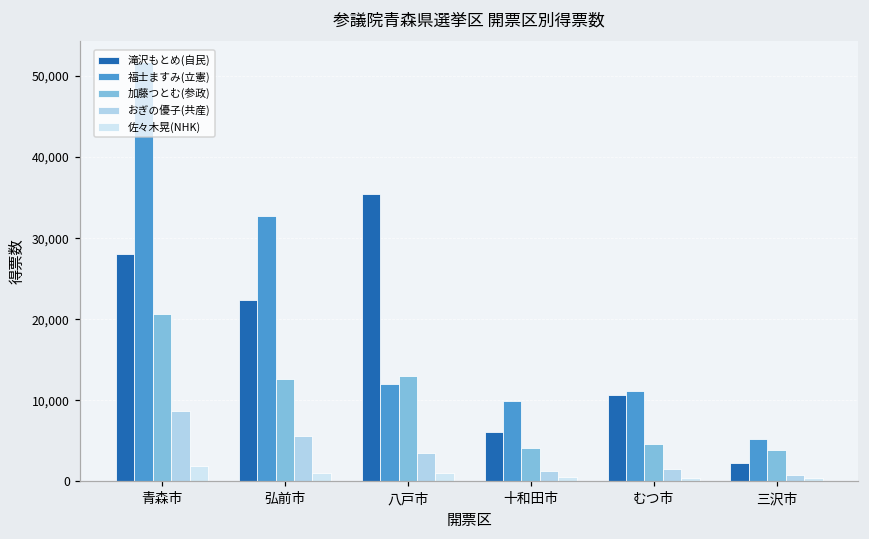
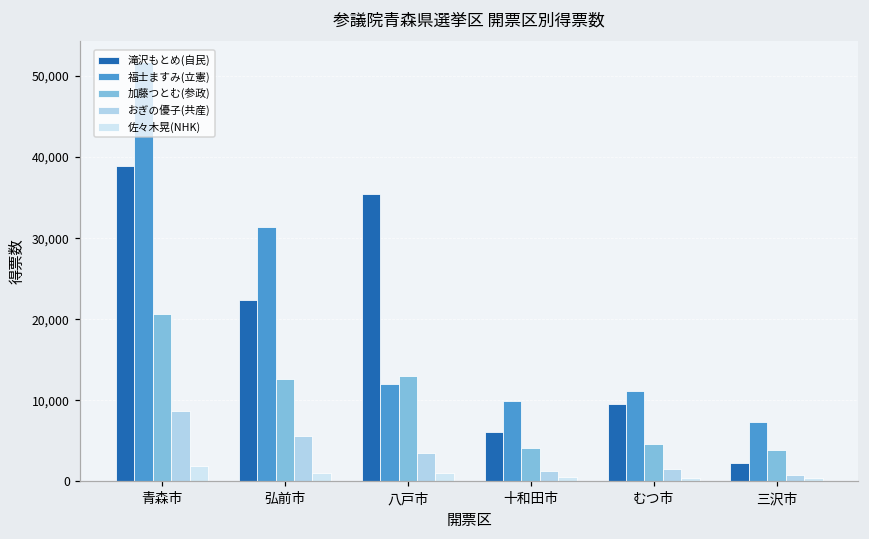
滝沢もとめ(自民), 青森市: 28,000 -> 39,000
福士ますみ(立憲), 弘前市: 33,000 -> 31,000
滝沢もとめ(自民), むつ市: 11,000 -> 10,000
福士ますみ(立憲), 三沢市: 5,000 -> 7,000
